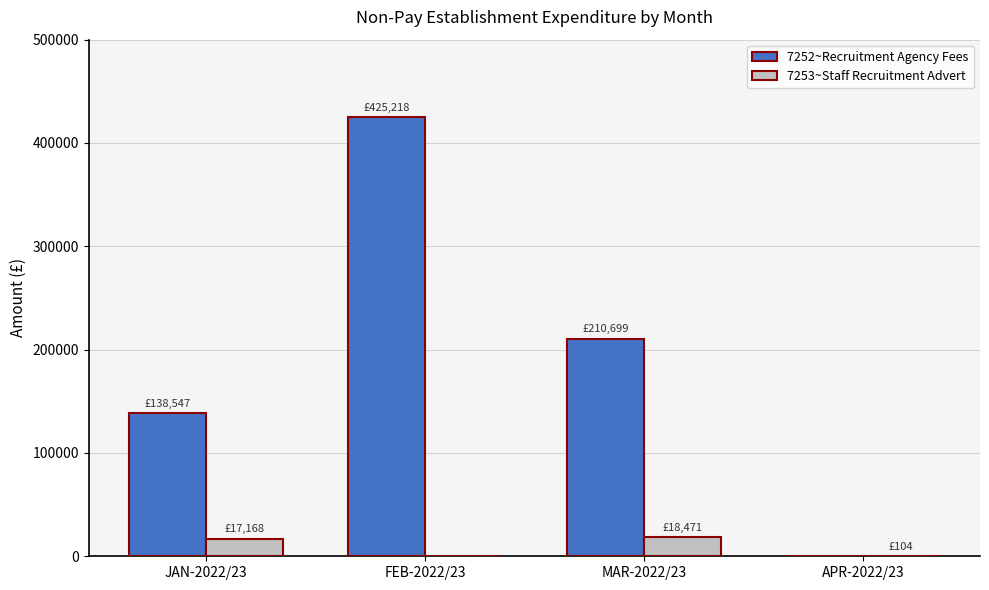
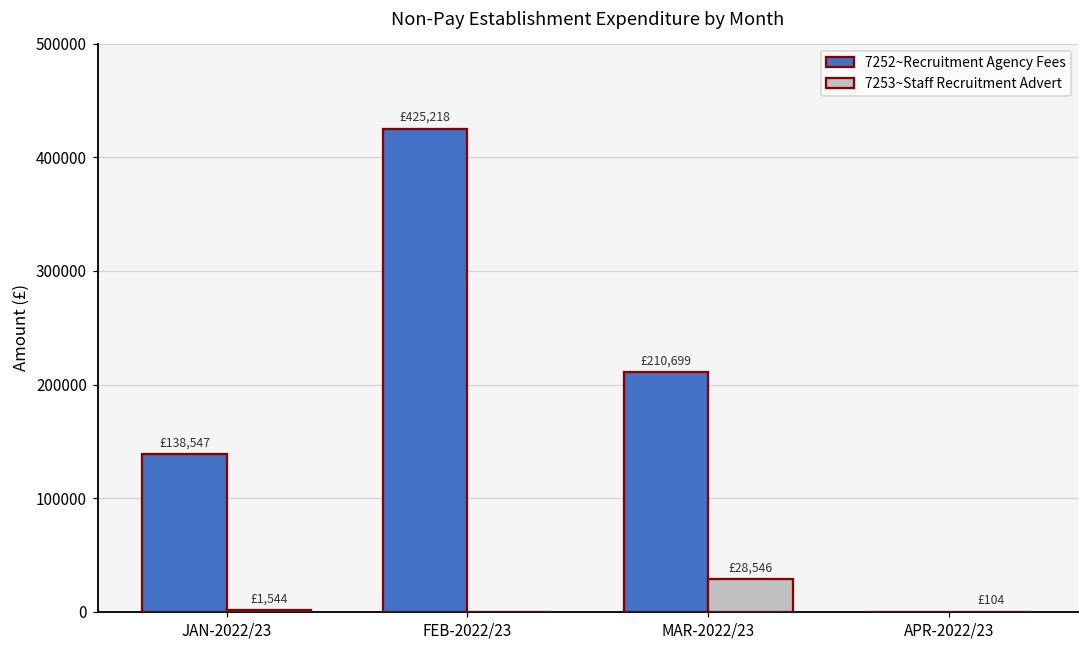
7253~Staff Recruitment Advert, JAN-2022/23: £17,168 -> £1,544
7253~Staff Recruitment Advert, MAR-2022/23: £18,471 -> £28,546
